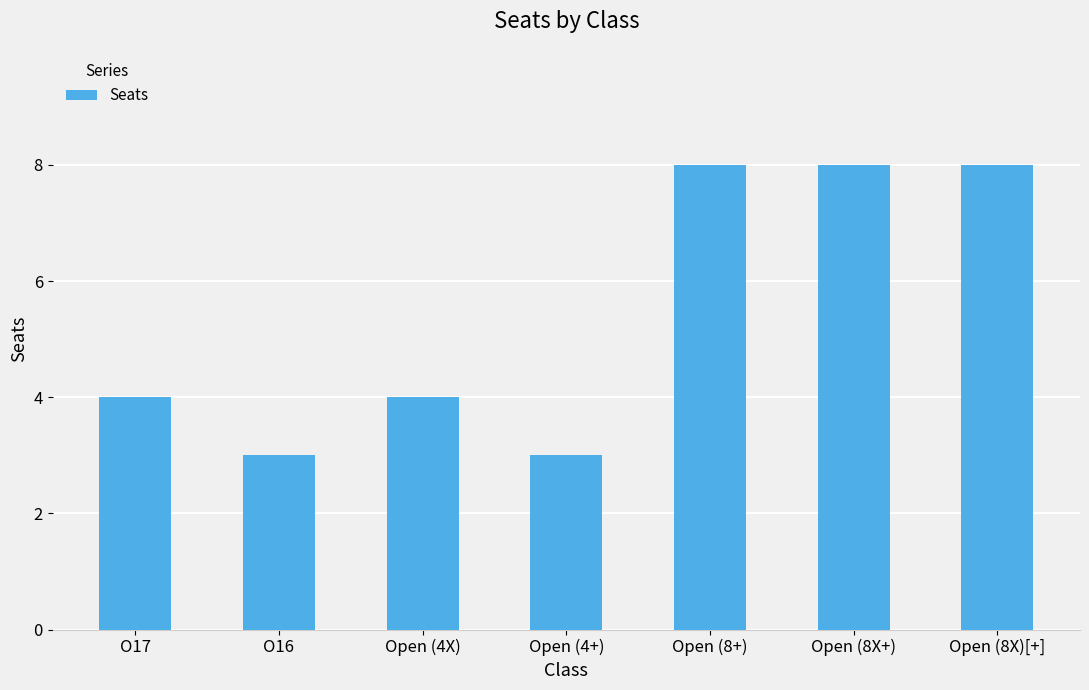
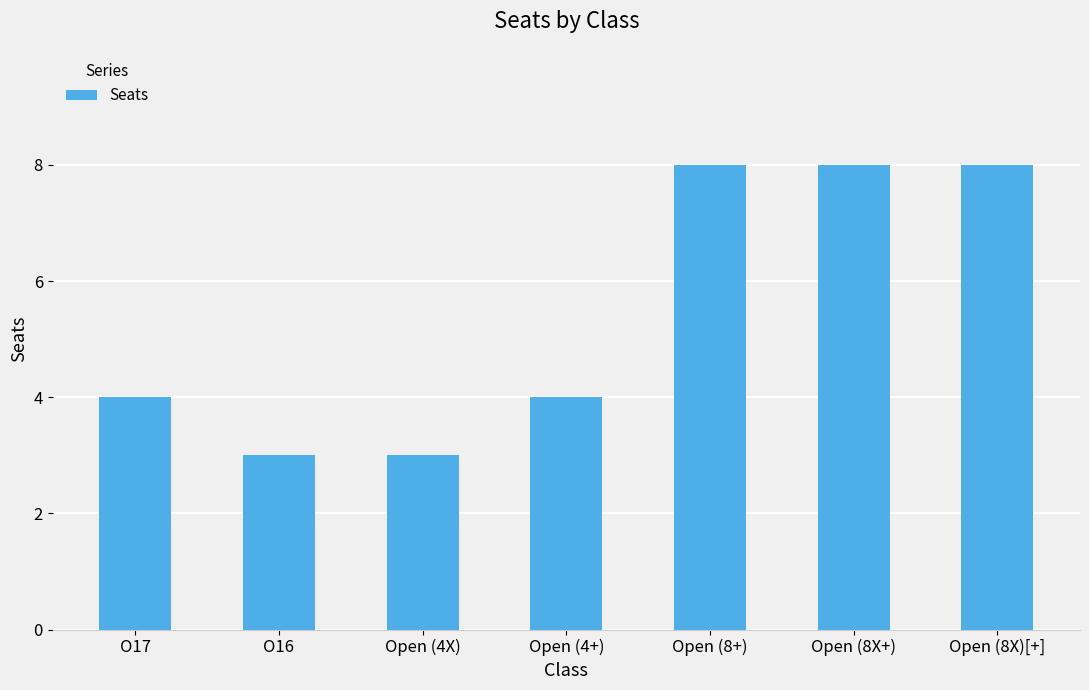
Open (4X): 4 -> 3
Open (4+): 3 -> 4
